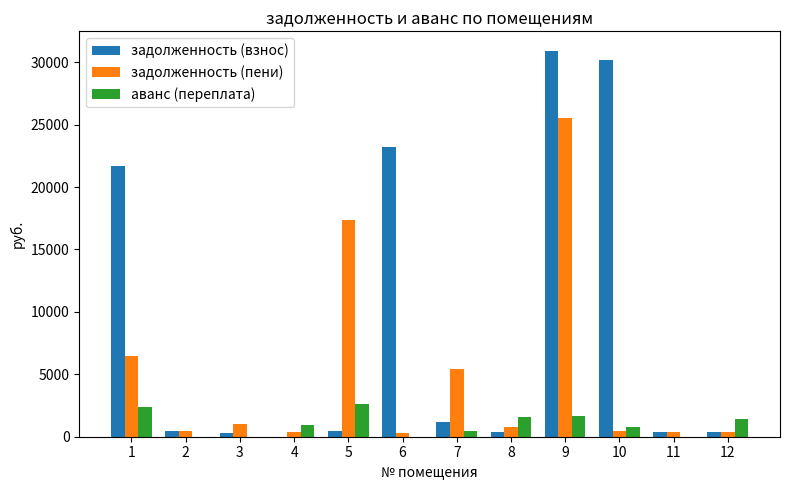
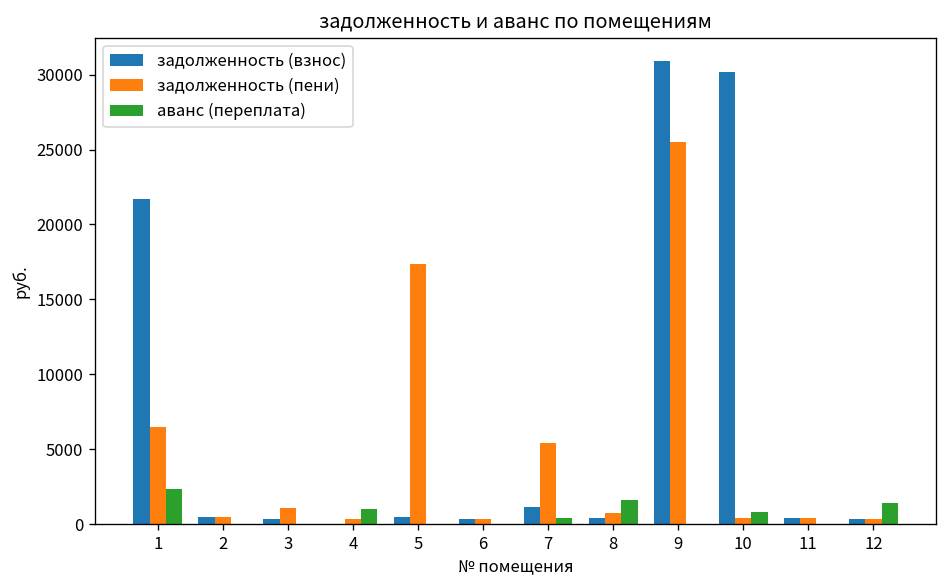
аванс (переплата), 5: 2600 -> 0
задолженность (взнос), 6: 23200 -> 300
аванс (переплата), 9: 1700 -> 0
